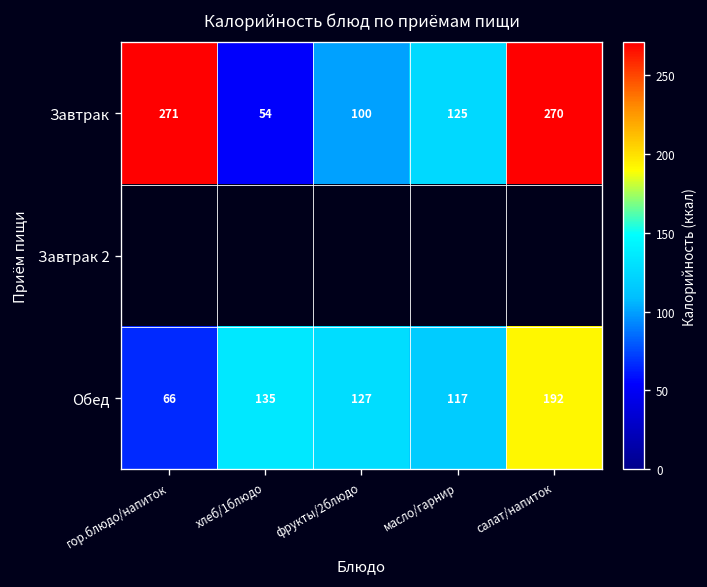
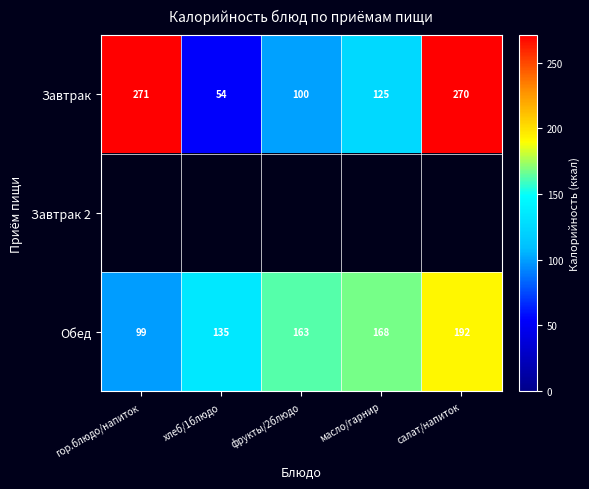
Обед, гор.блюдо/напиток: 66 -> 99
Обед, фрукты/2блюдо: 127 -> 163
Обед, масло/гарнир: 117 -> 168
